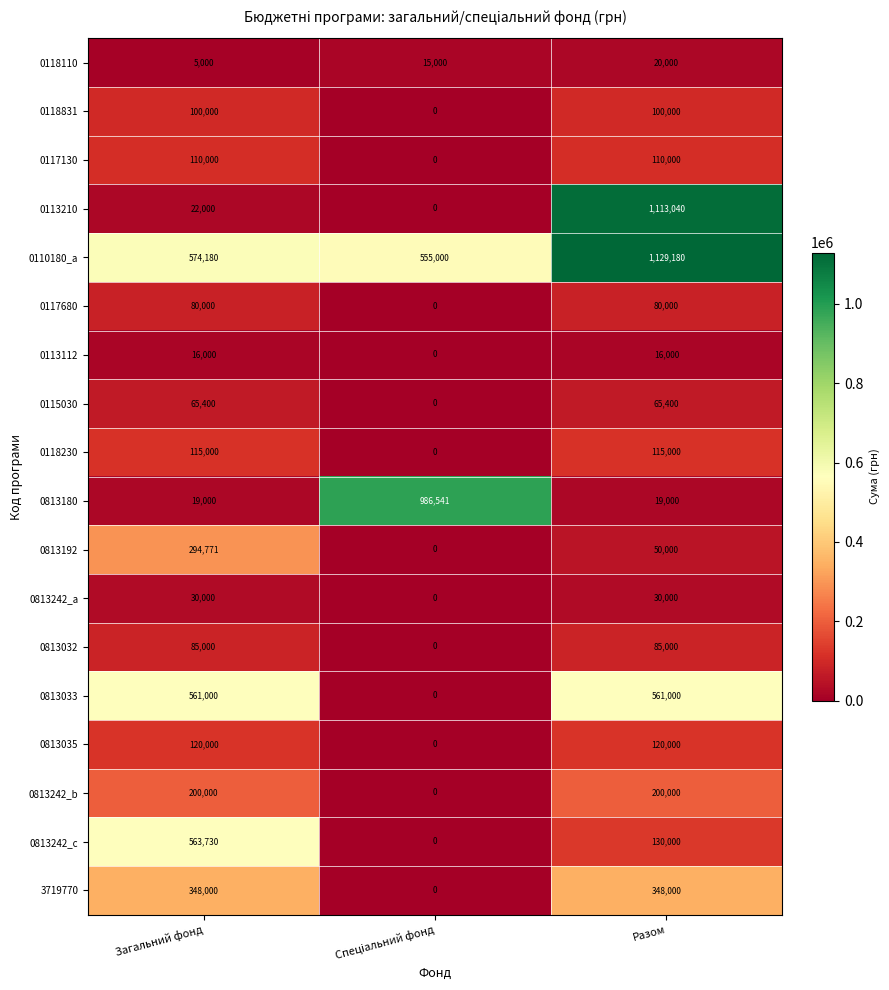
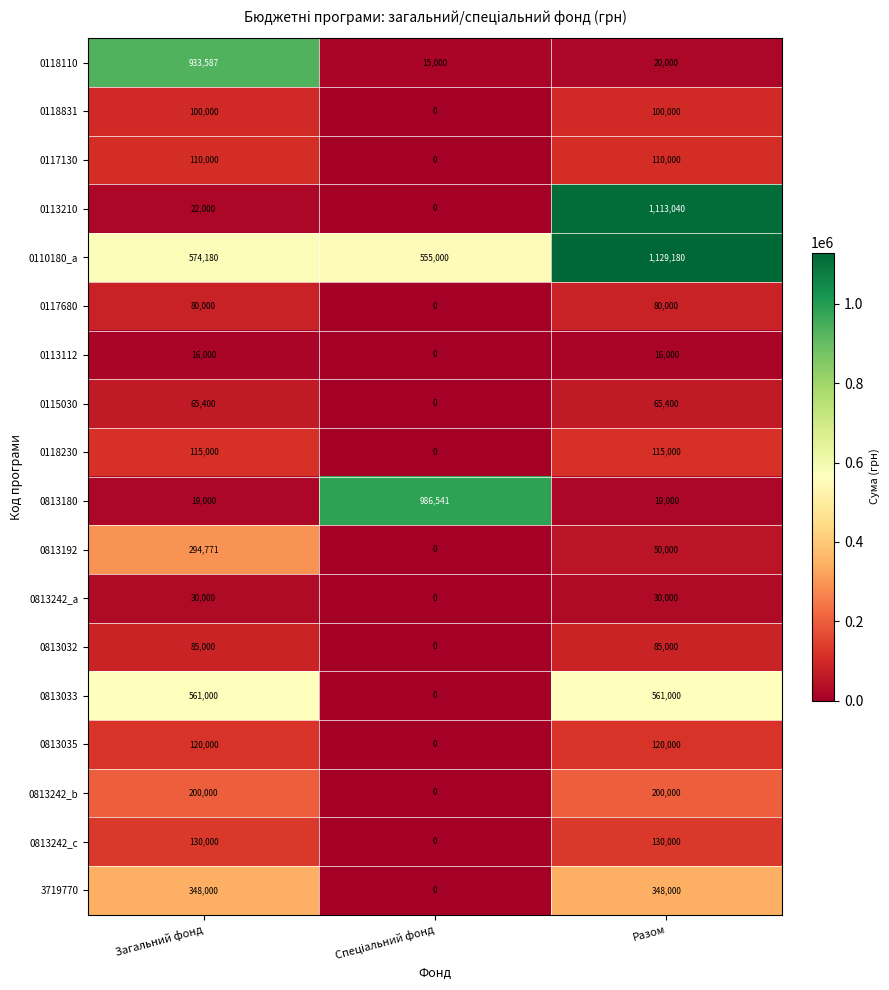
0118110, Загальний фонд: 5,000 -> 933,587
0813242_c, Загальний фонд: 563,730 -> 130,000
